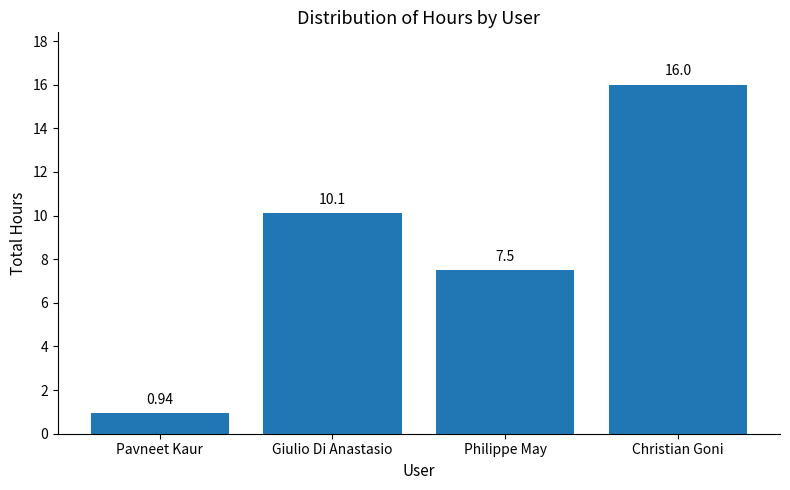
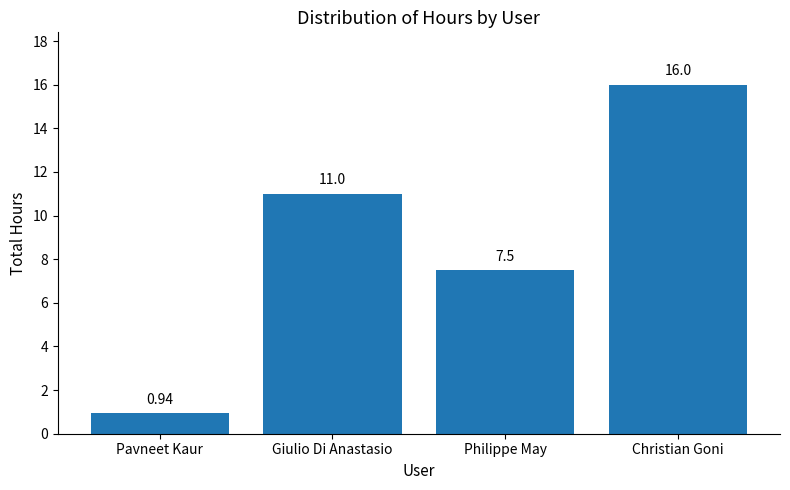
Giulio Di Anastasio: 10.1 -> 11.0
